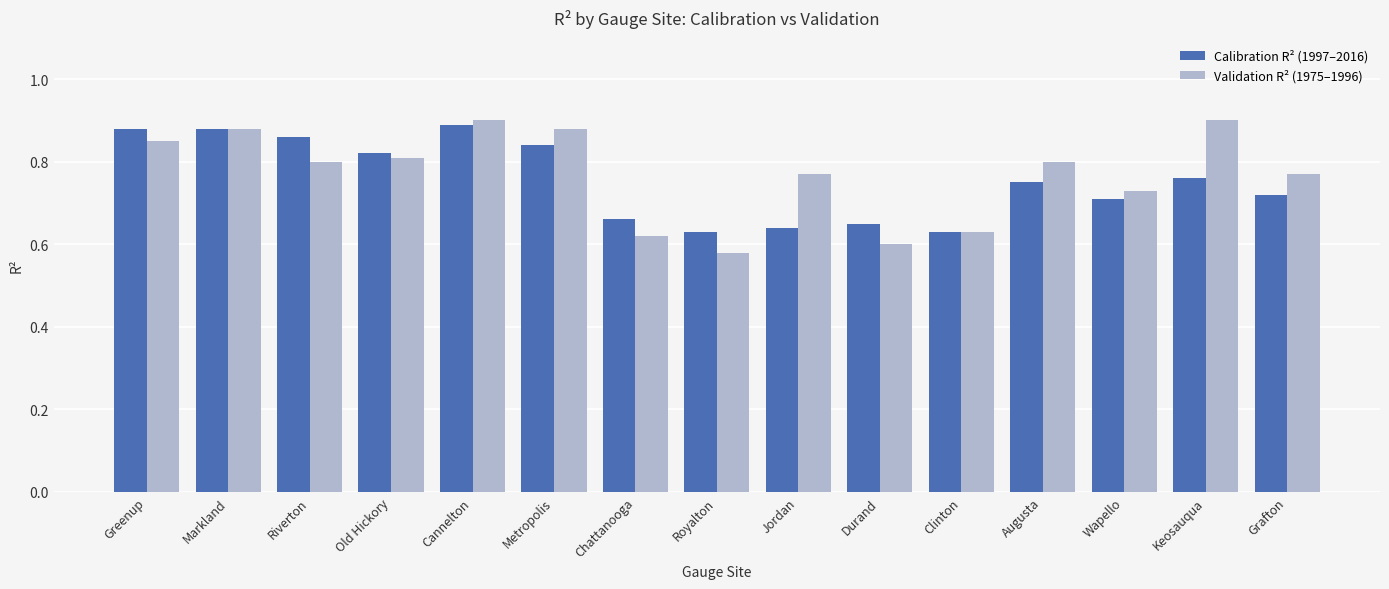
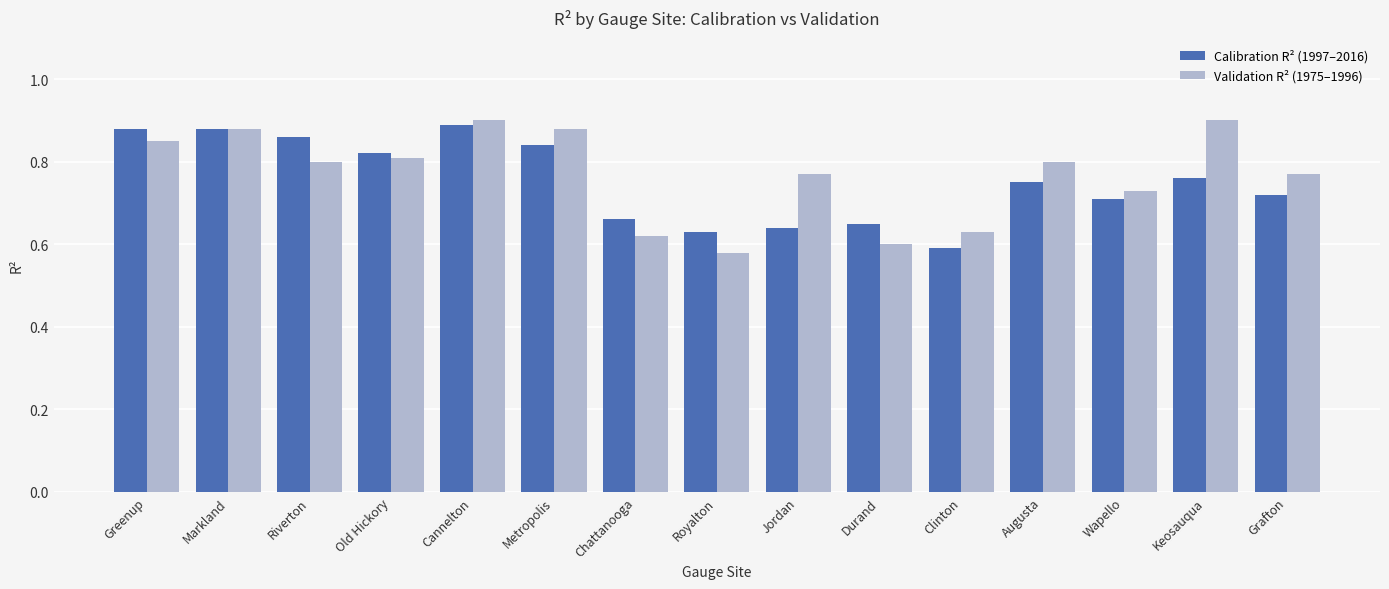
Calibration R² (1997–2016), Clinton: 0.63 -> 0.59
